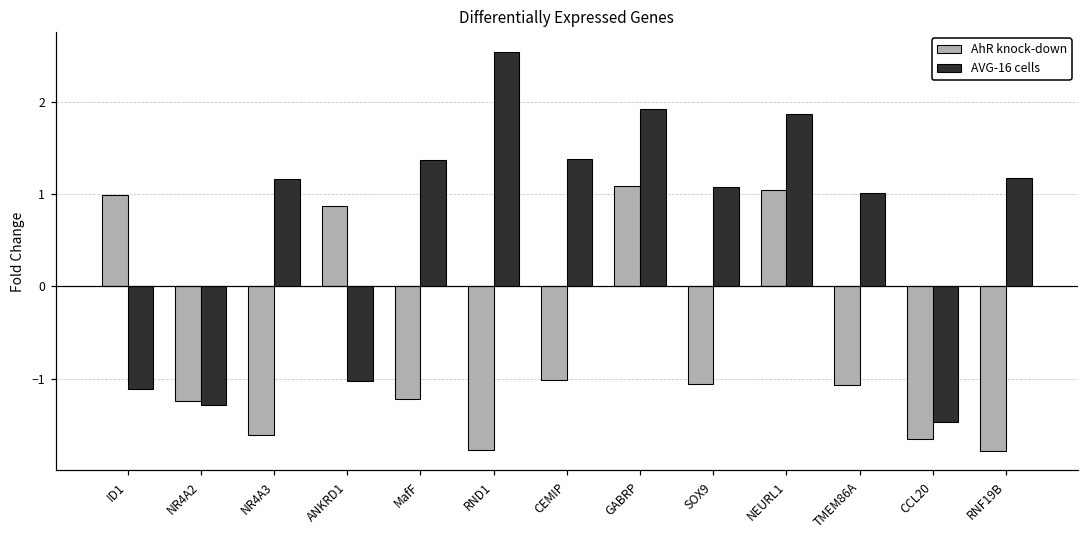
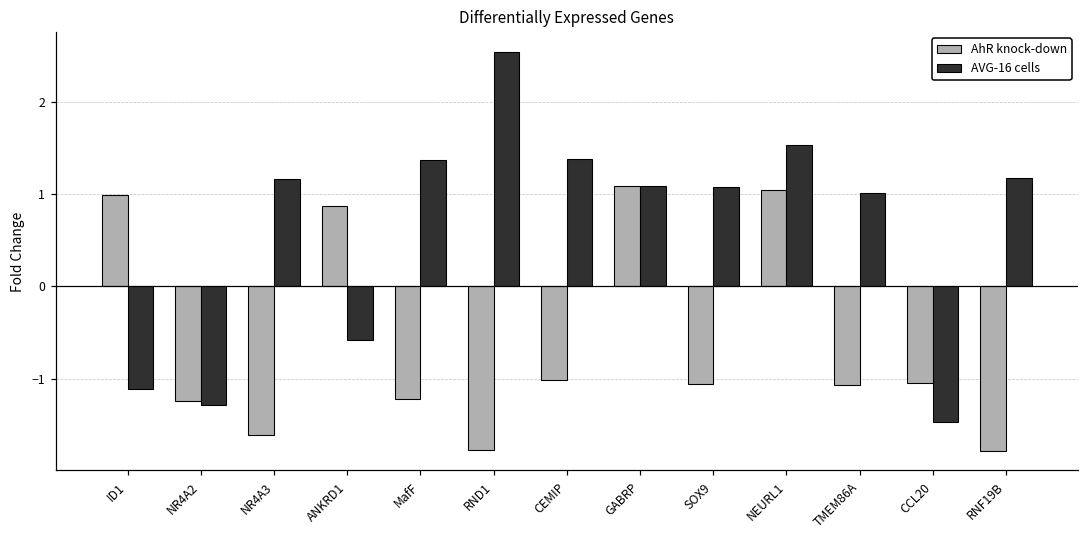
AVG-16 cells, ANKRD1: -1.0 -> -0.6
AVG-16 cells, GABRP: 1.9 -> 1.1
AVG-16 cells, NEURL1: 1.9 -> 1.5
AhR knock-down, CCL20: -1.7 -> -1.1
